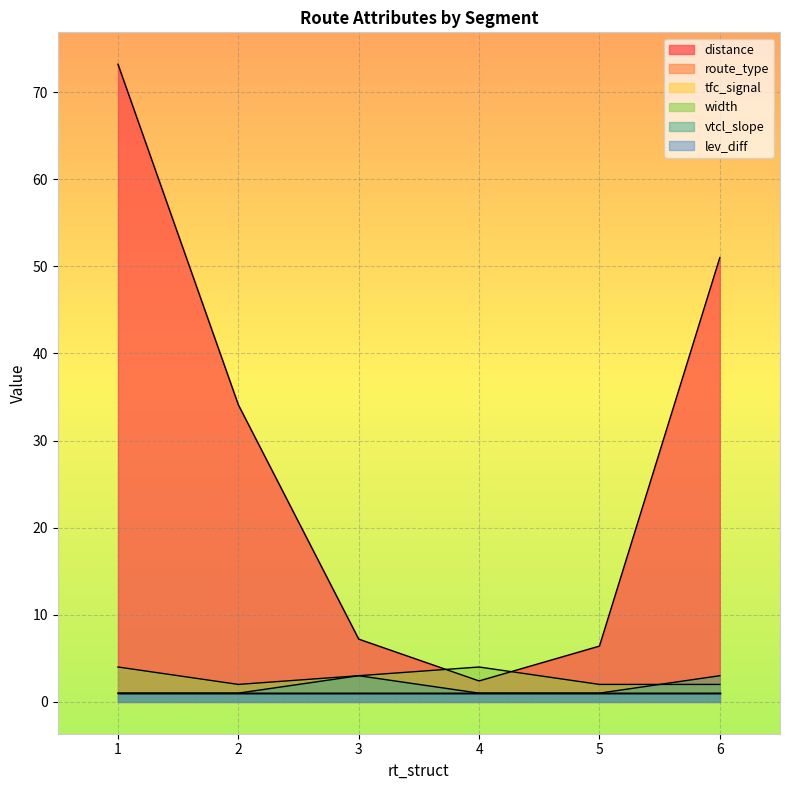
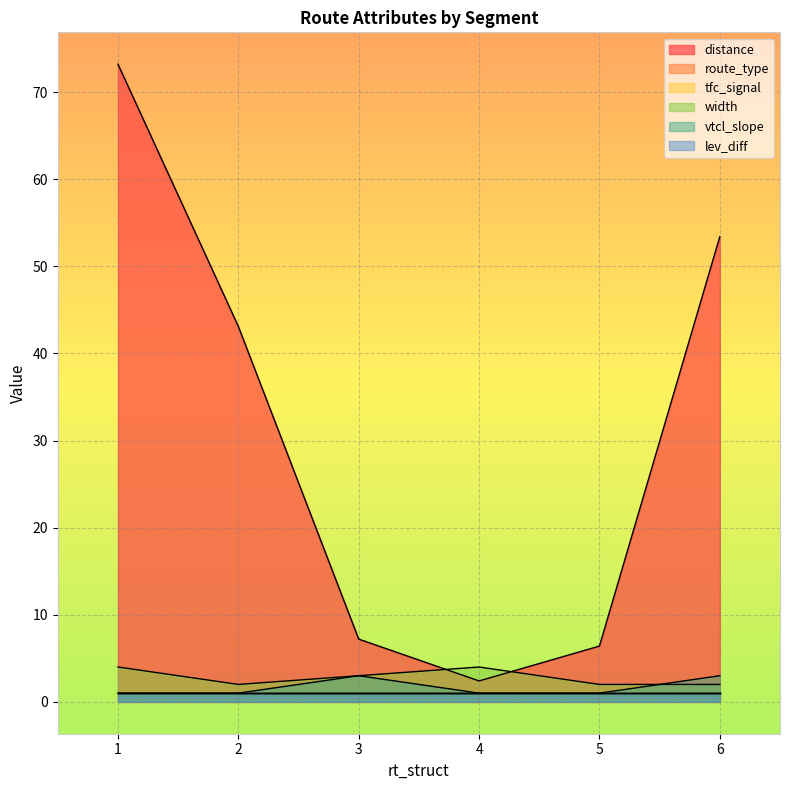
distance, 2: 34 -> 43
distance, 6: 51 -> 53
